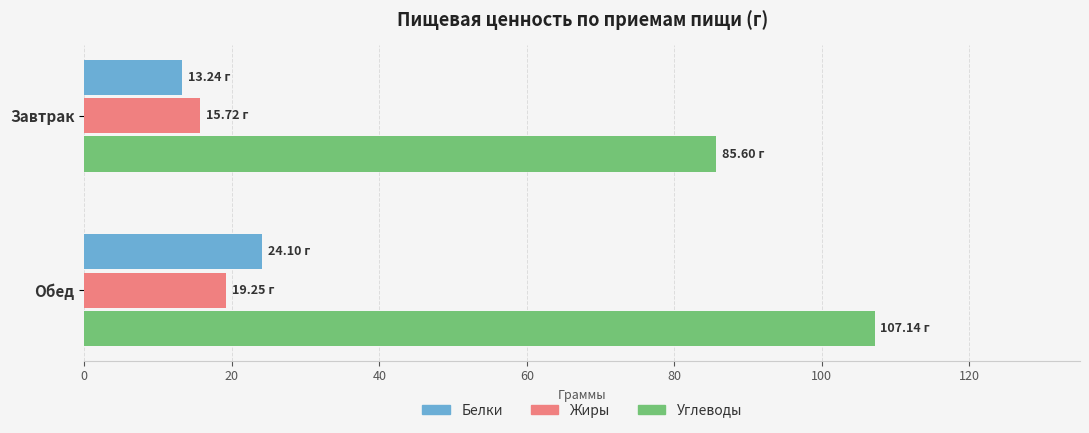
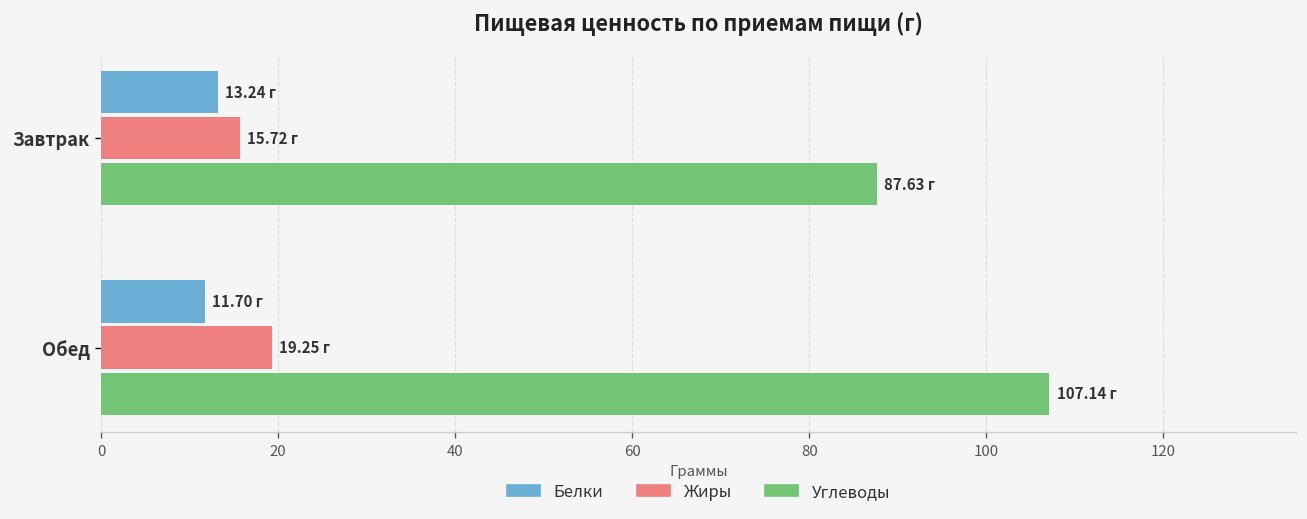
Углеводы, Завтрак: 85.60 -> 87.63
Белки, Обед: 24.10 -> 11.70
